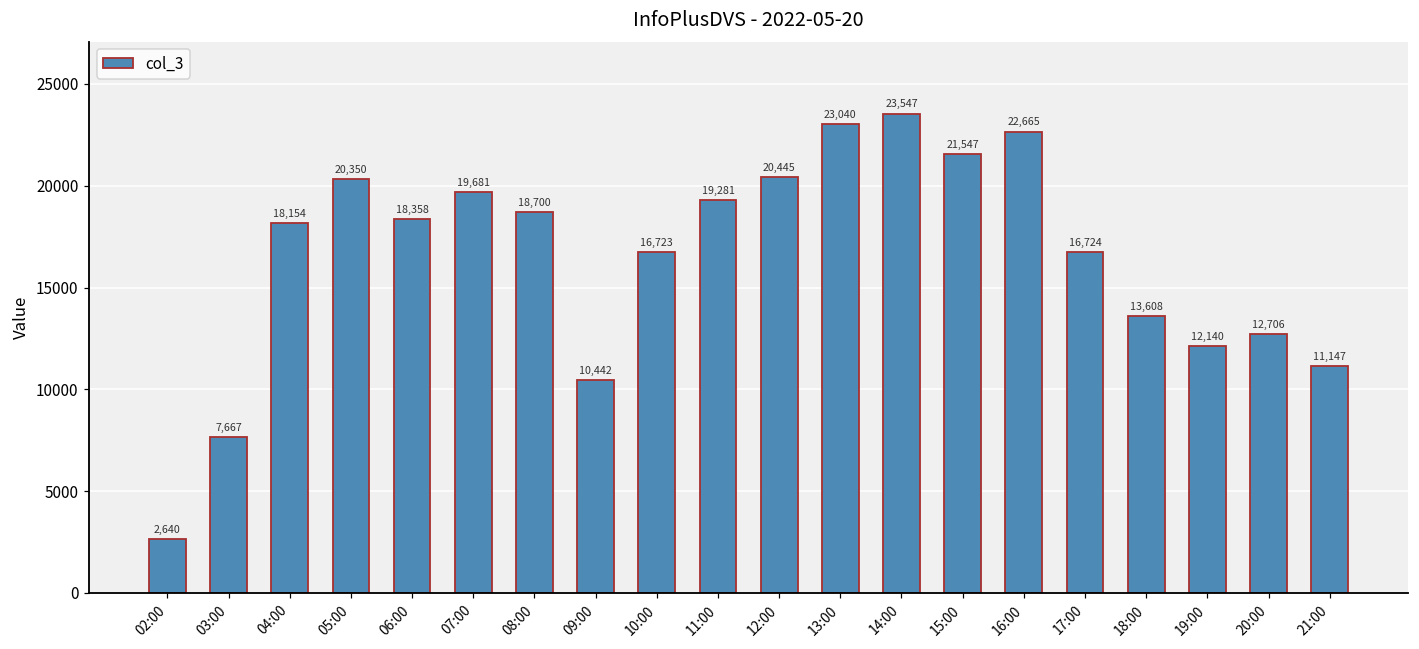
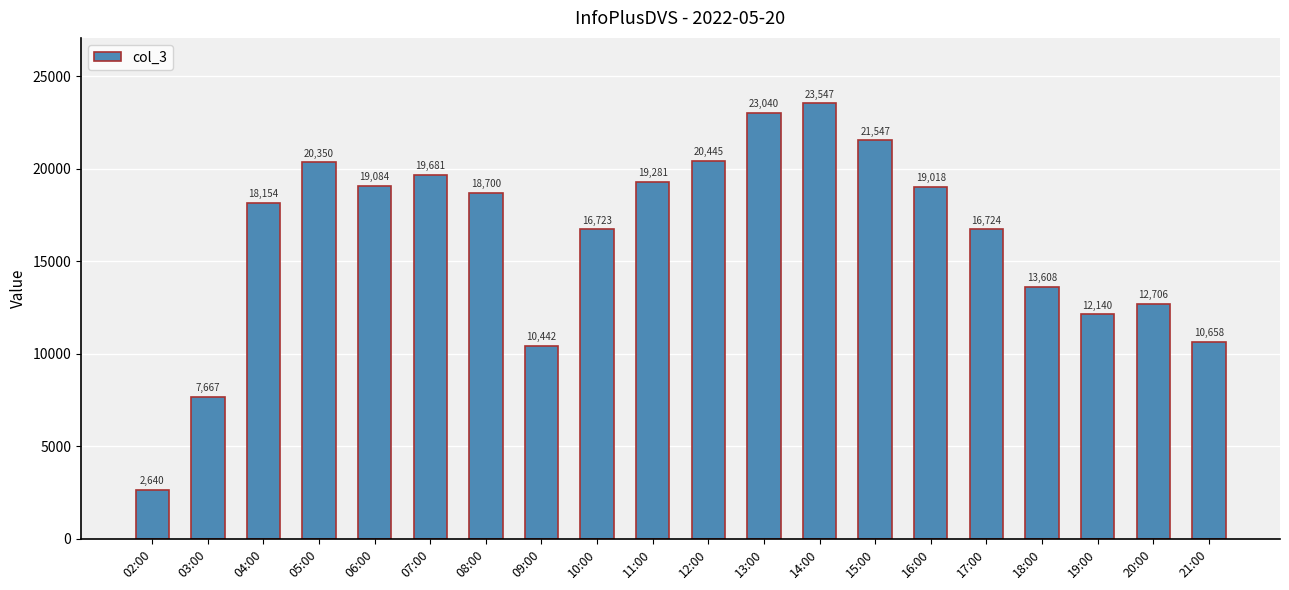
06:00: 18,358 -> 19,084
16:00: 22,665 -> 19,018
21:00: 11,147 -> 10,658
